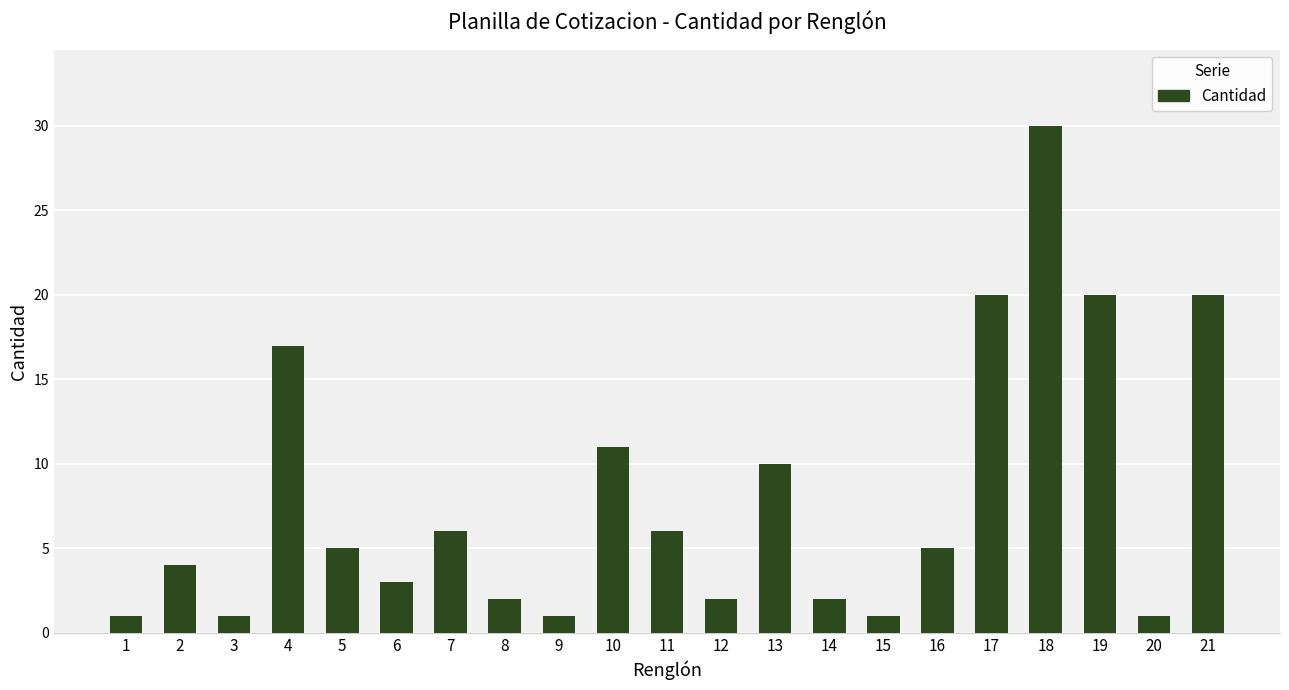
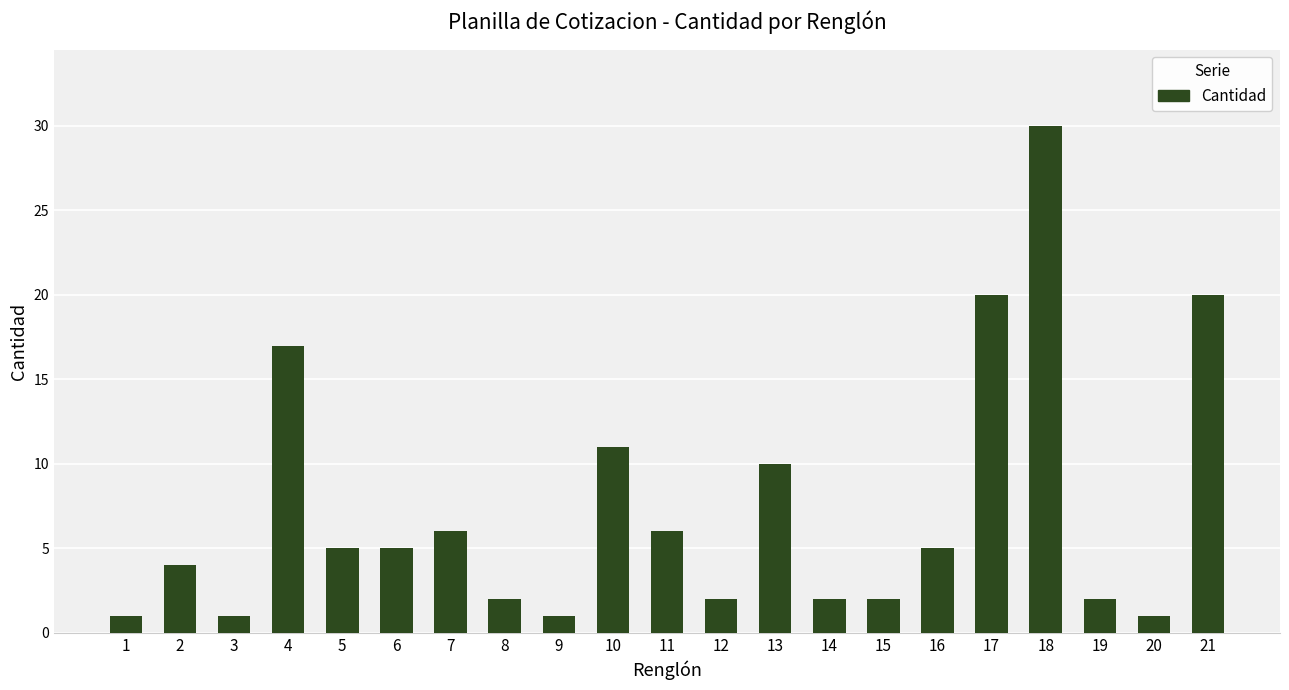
6: 3 -> 5
15: 1 -> 2
19: 20 -> 2
